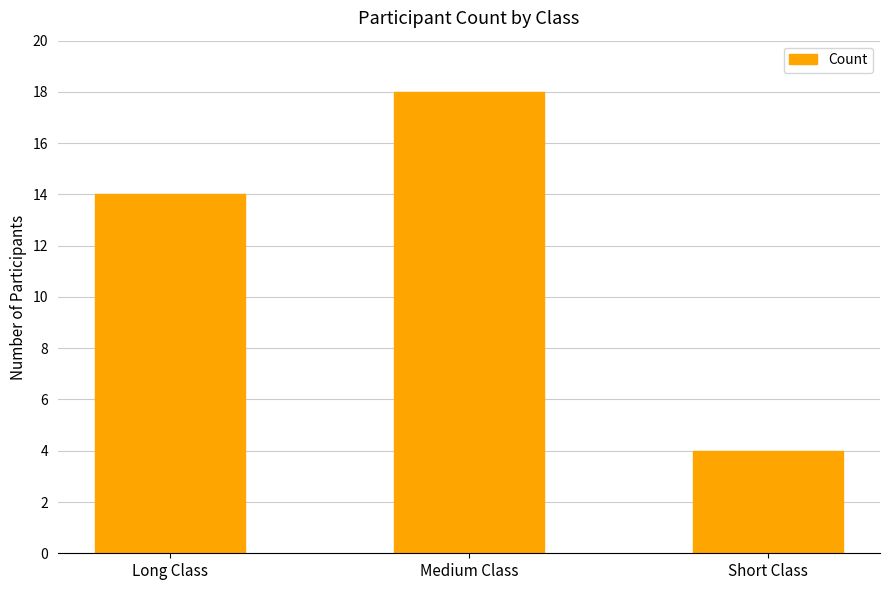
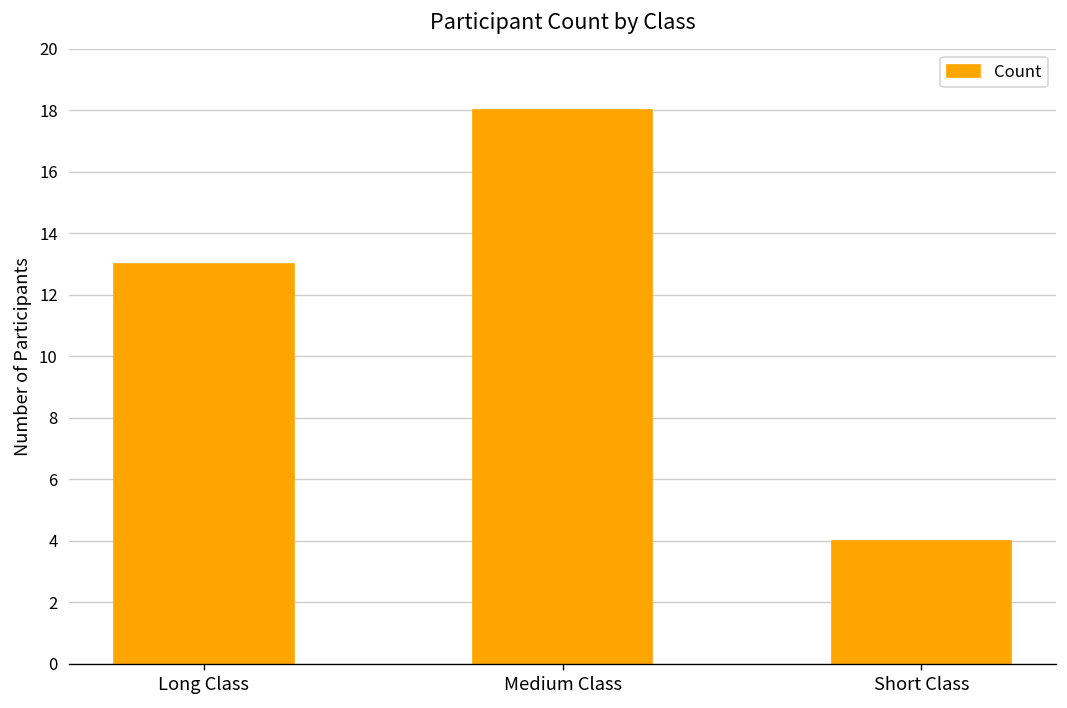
Long Class: 14 -> 13
